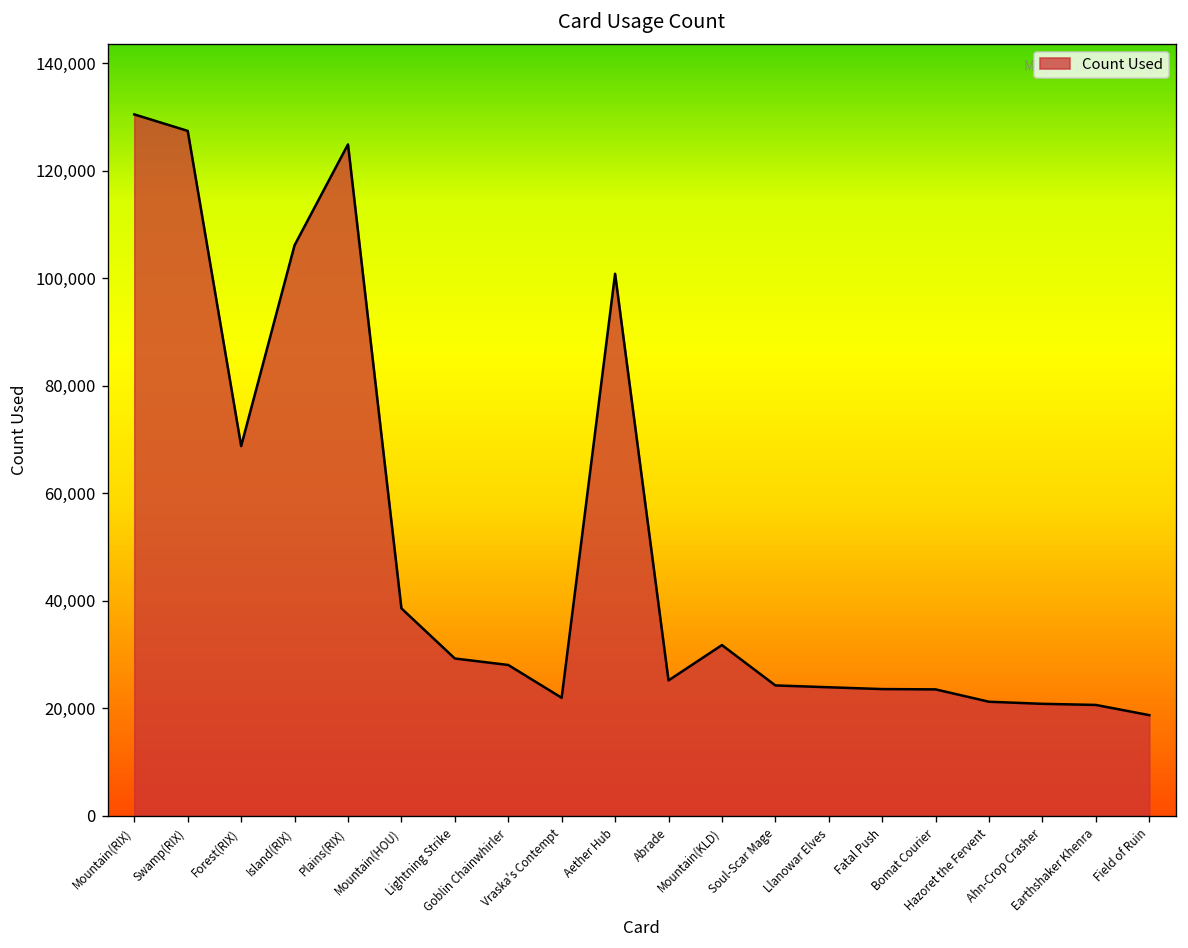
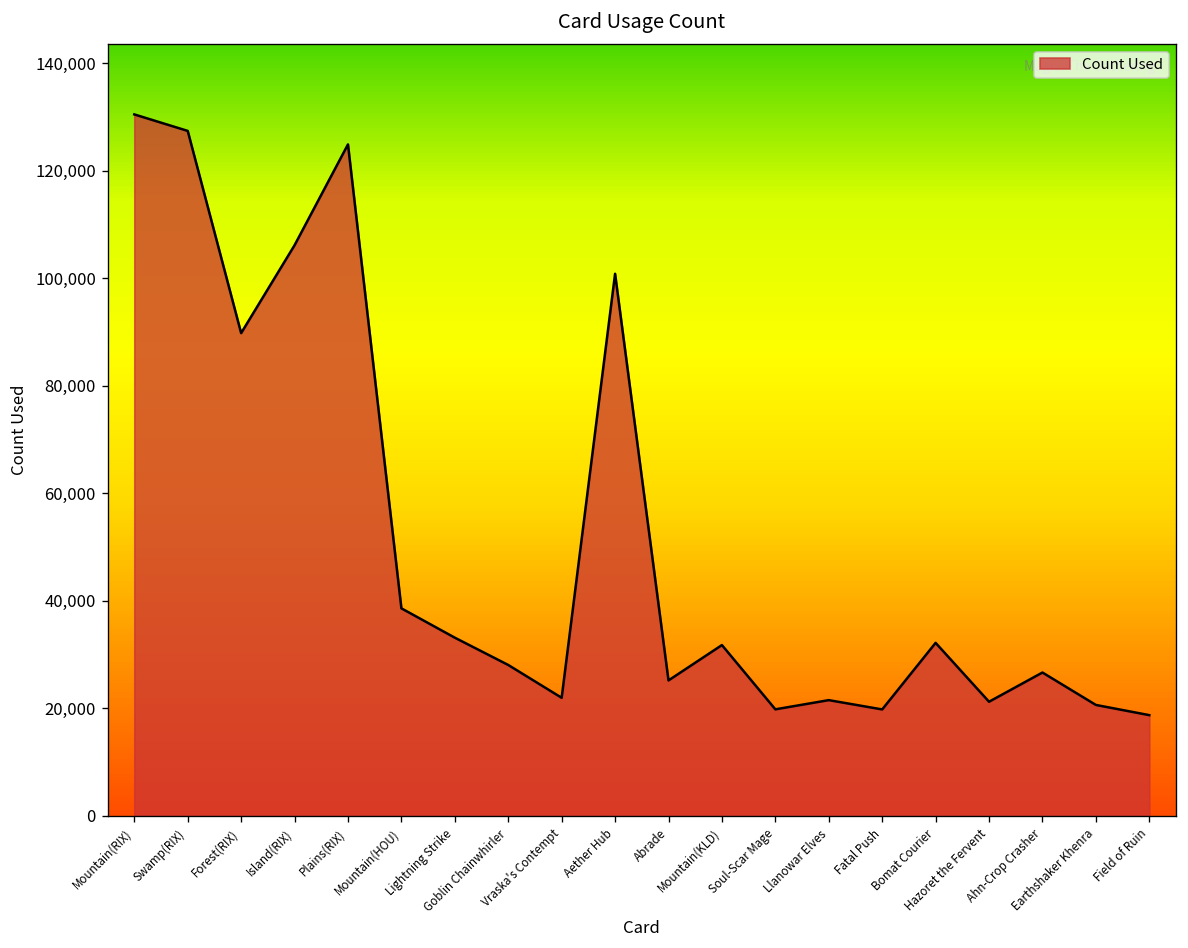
Forest(RIX): 69,000 -> 90,000
Lightning Strike: 29,000 -> 33,000
Soul-Scar Mage: 24,000 -> 20,000
Llanowar Elves: 24,000 -> 22,000
Fatal Push: 24,000 -> 20,000
Bomat Courier: 24,000 -> 32,000
Ahn-Crop Crasher: 21,000 -> 27,000
